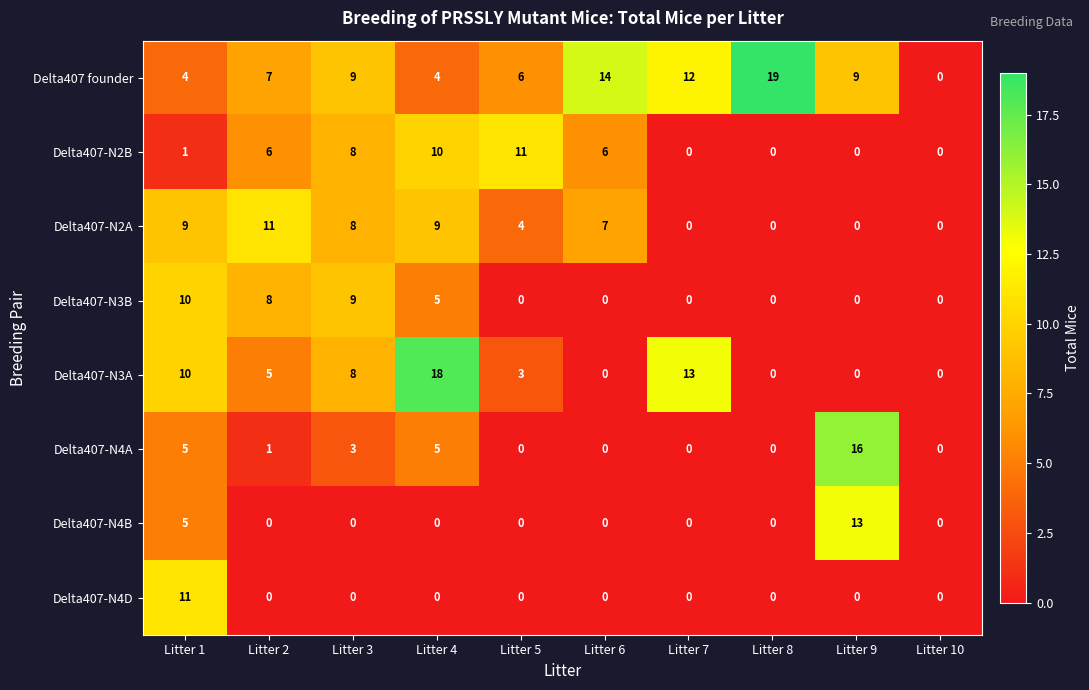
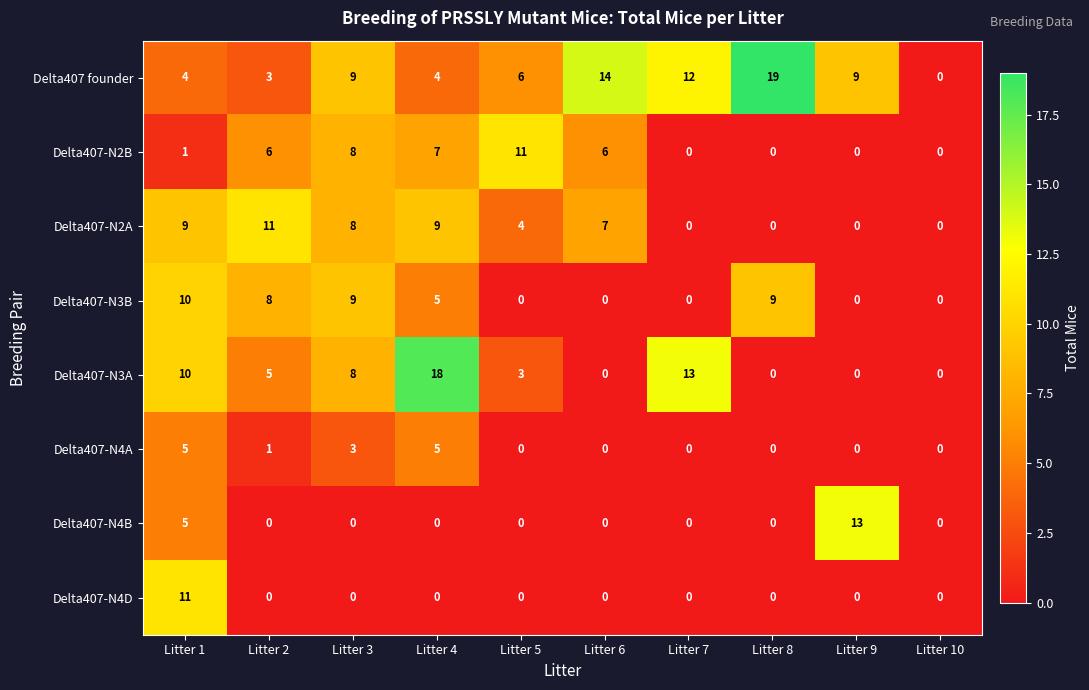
Delta407 founder, Litter 2: 7 -> 3
Delta407-N2B, Litter 4: 10 -> 7
Delta407-N3B, Litter 8: 0 -> 9
Delta407-N4A, Litter 9: 16 -> 0
